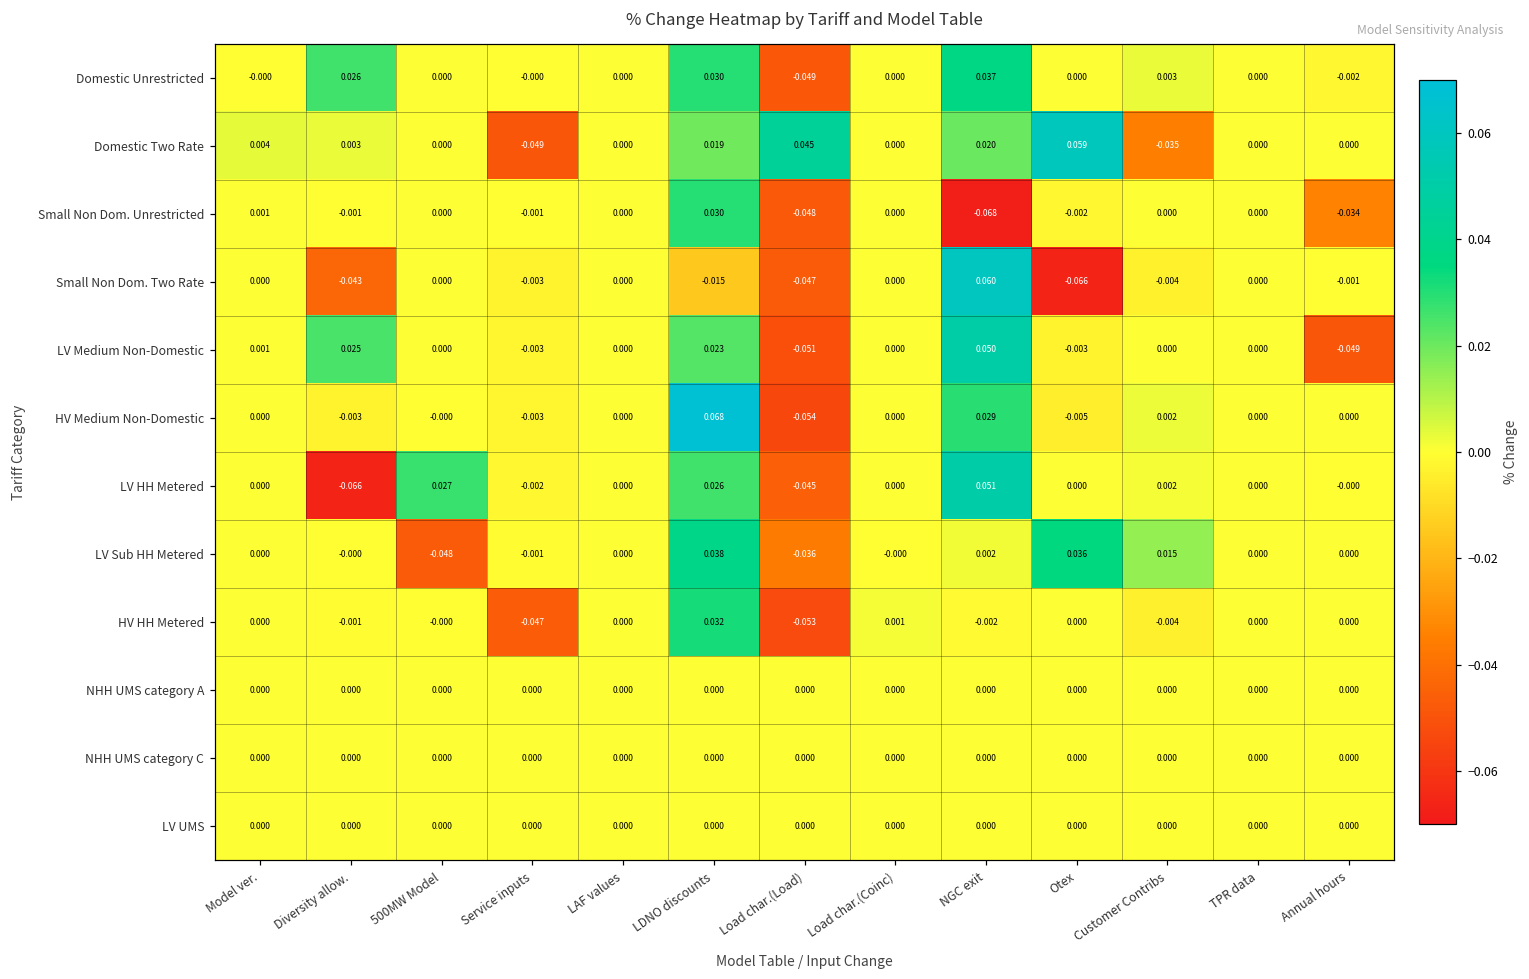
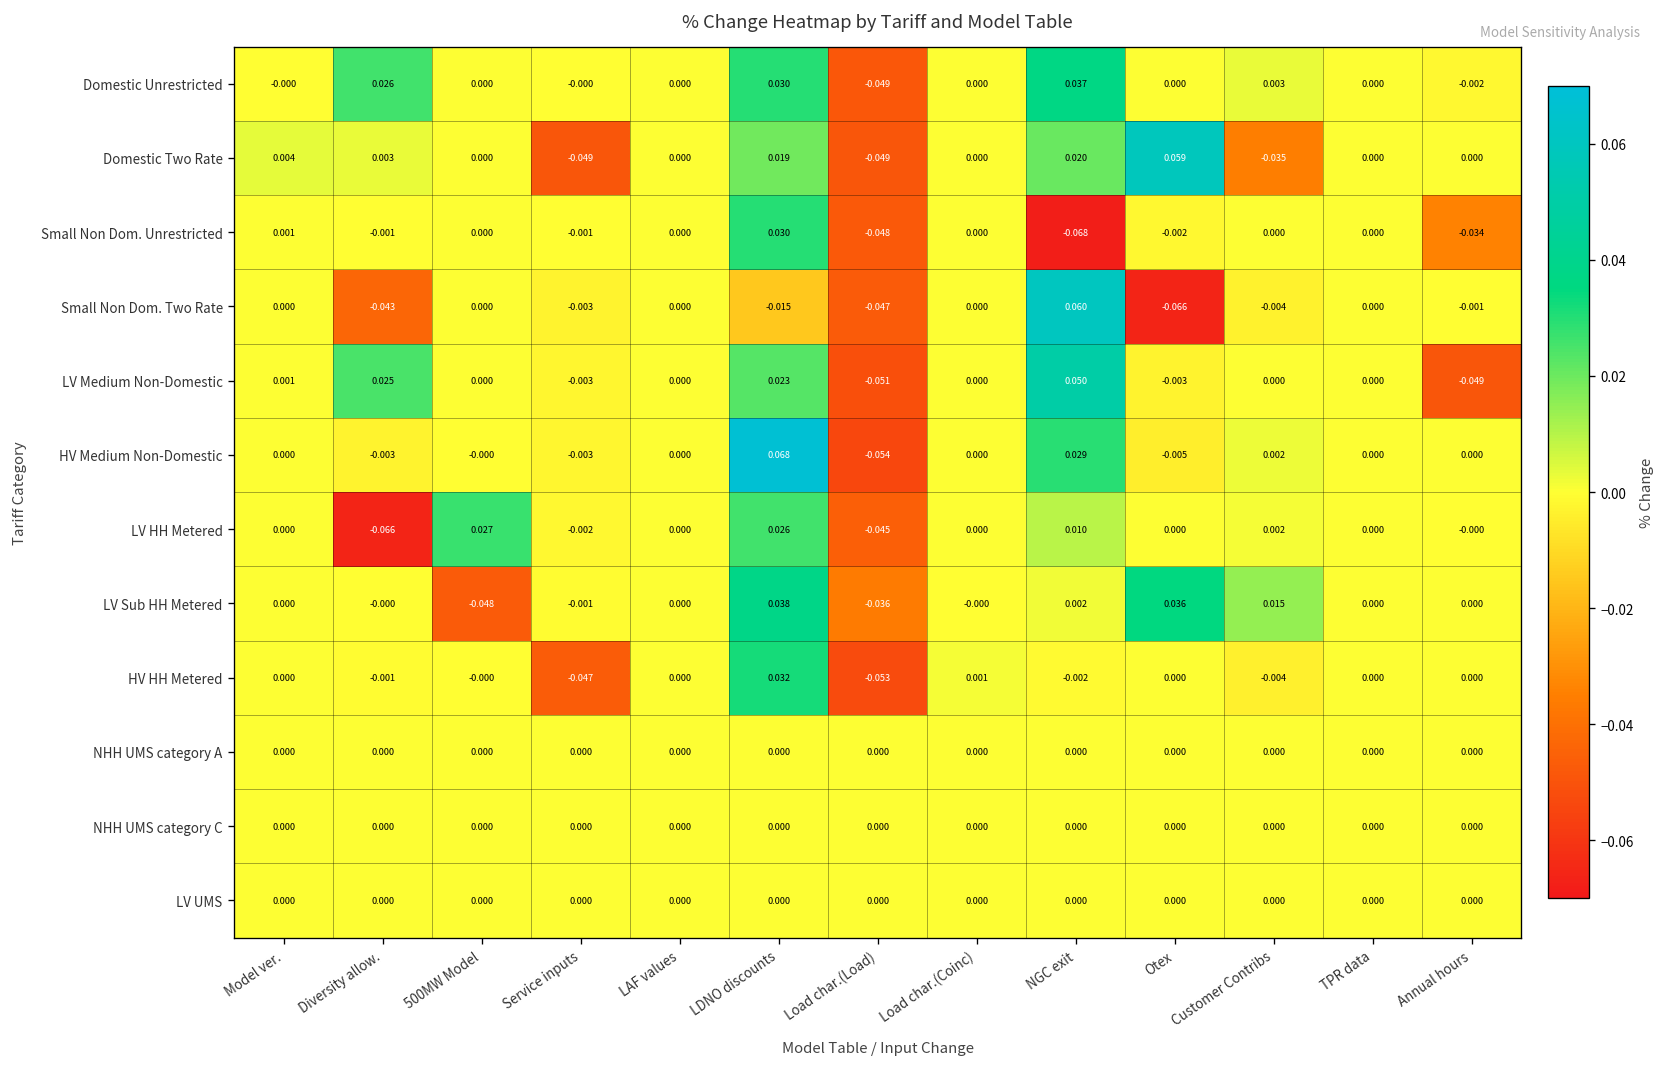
Domestic Two Rate, Load char.(Load): 0.045 -> -0.049
LV HH Metered, NGC exit: 0.051 -> 0.010
